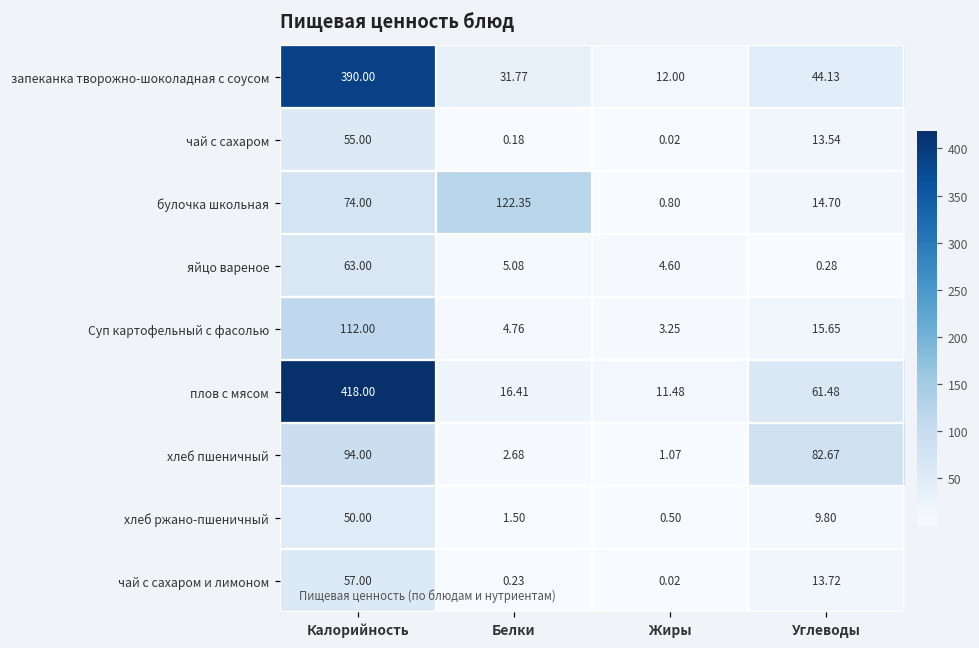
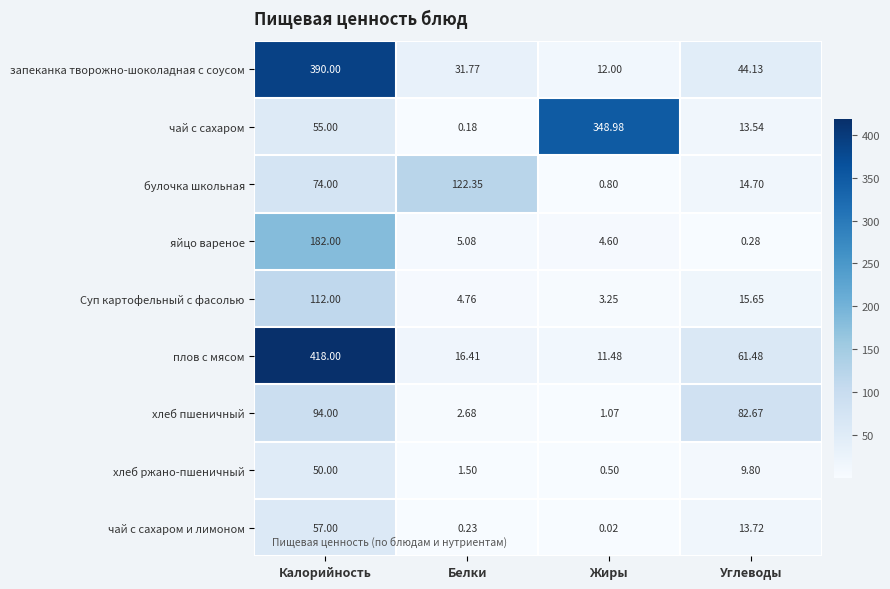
чай с сахаром, Жиры: 0.02 -> 348.98
яйцо вареное, Калорийность: 63.00 -> 182.00
